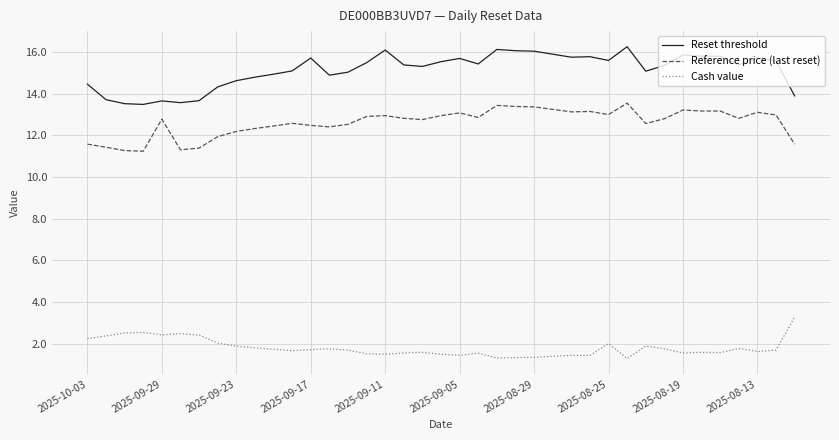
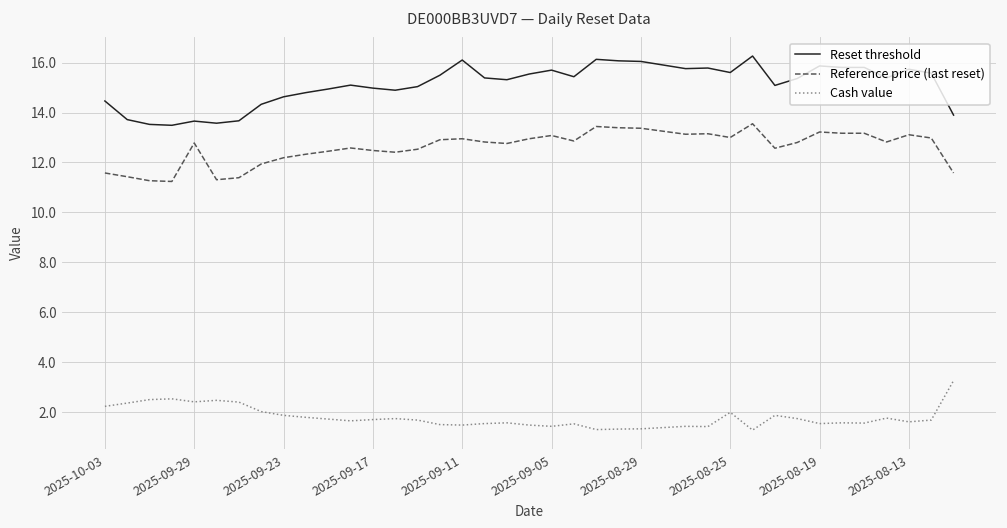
Reset threshold, 2025-09-17: 15.7 -> 15.0
